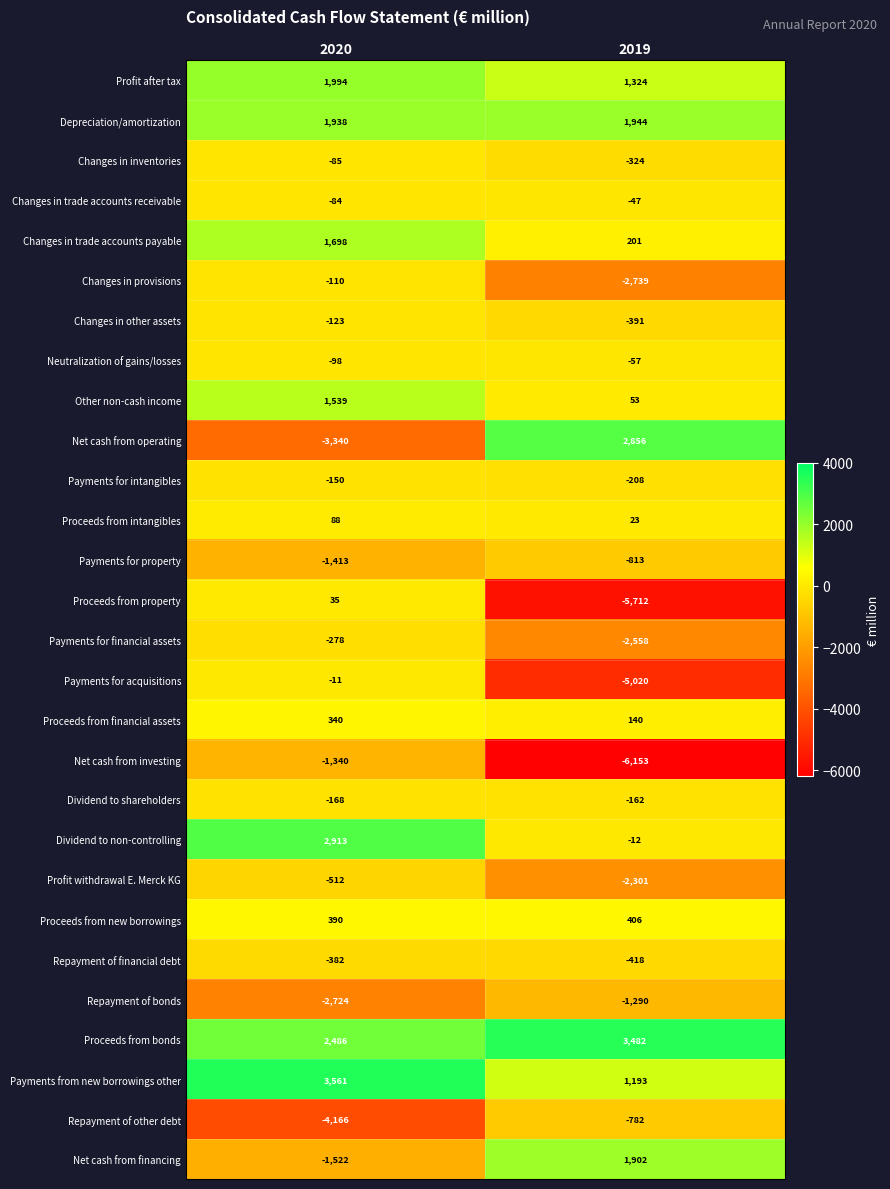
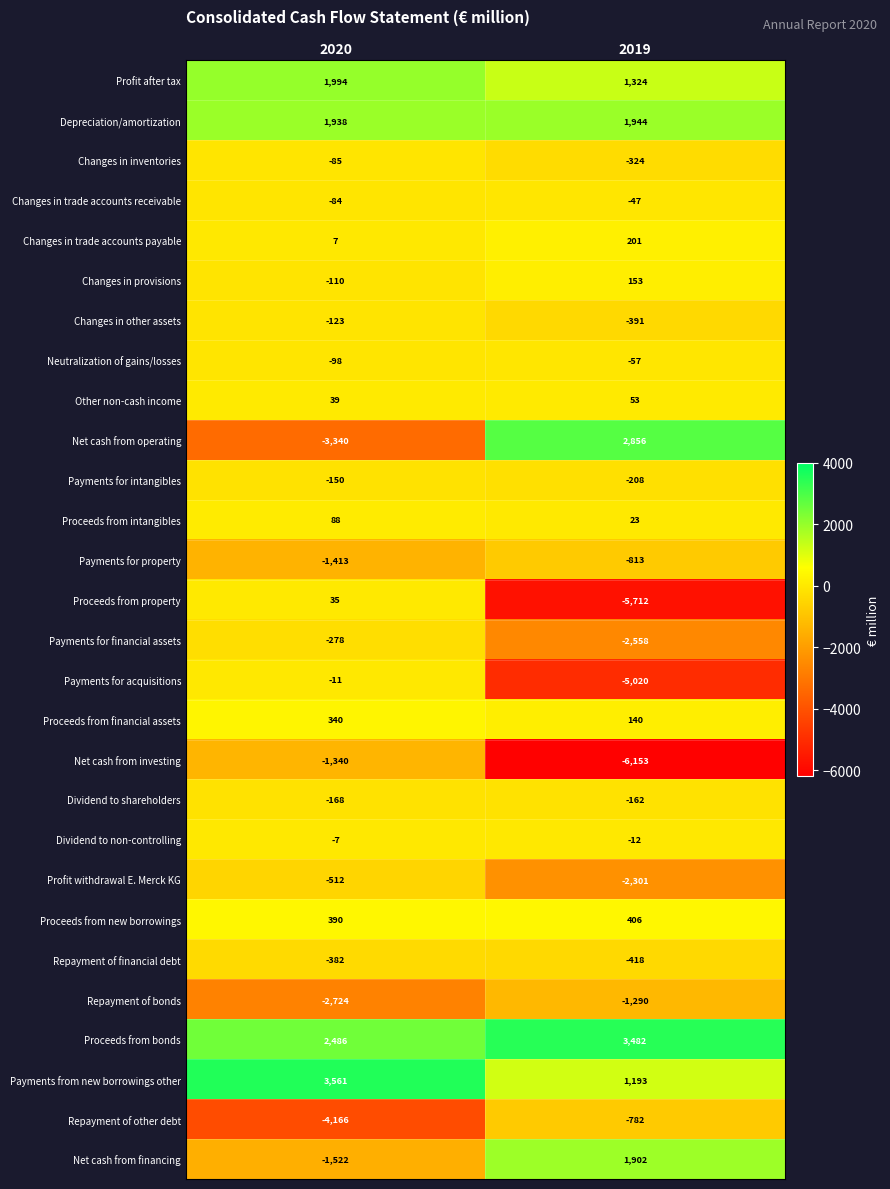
Changes in trade accounts payable, 2020: 1,698 -> 7
Changes in provisions, 2019: -2,739 -> 153
Other non-cash income, 2020: 1,539 -> 39
Dividend to non-controlling, 2020: 2,913 -> -7
